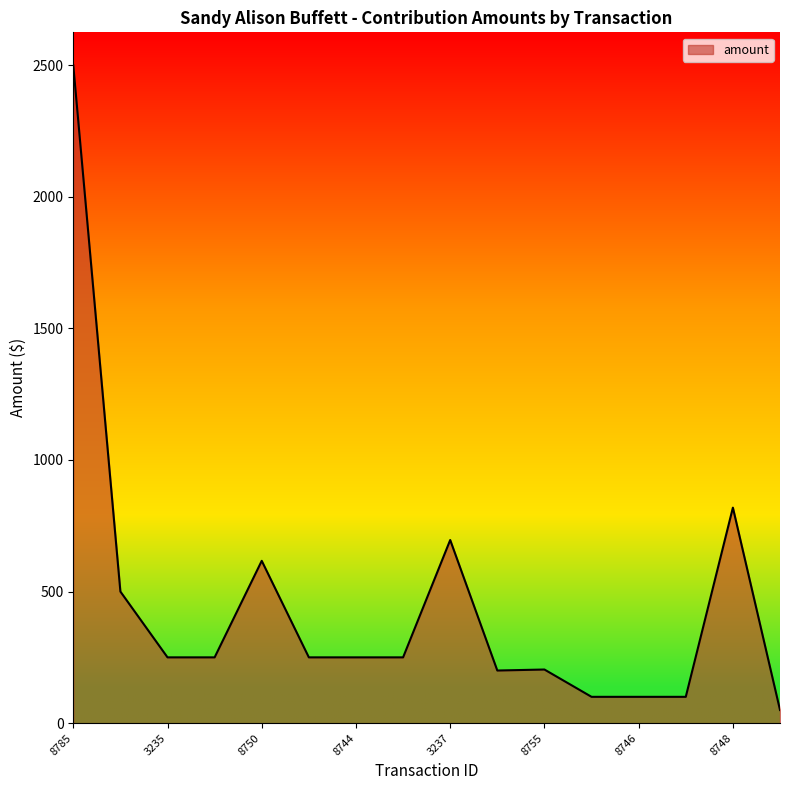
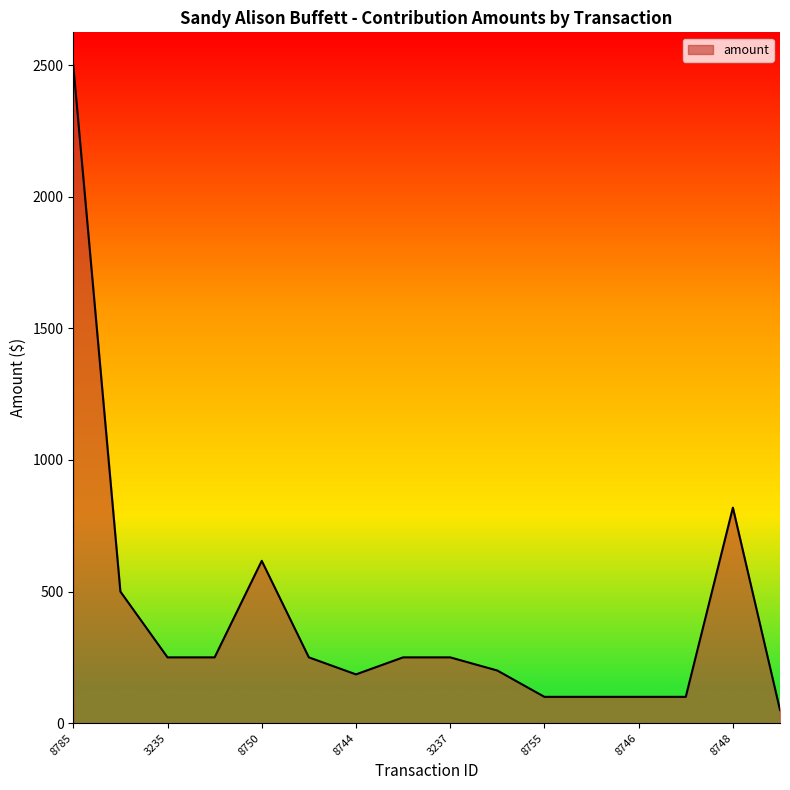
8744: 250 -> 190
3237: 700 -> 250
8755: 200 -> 100
